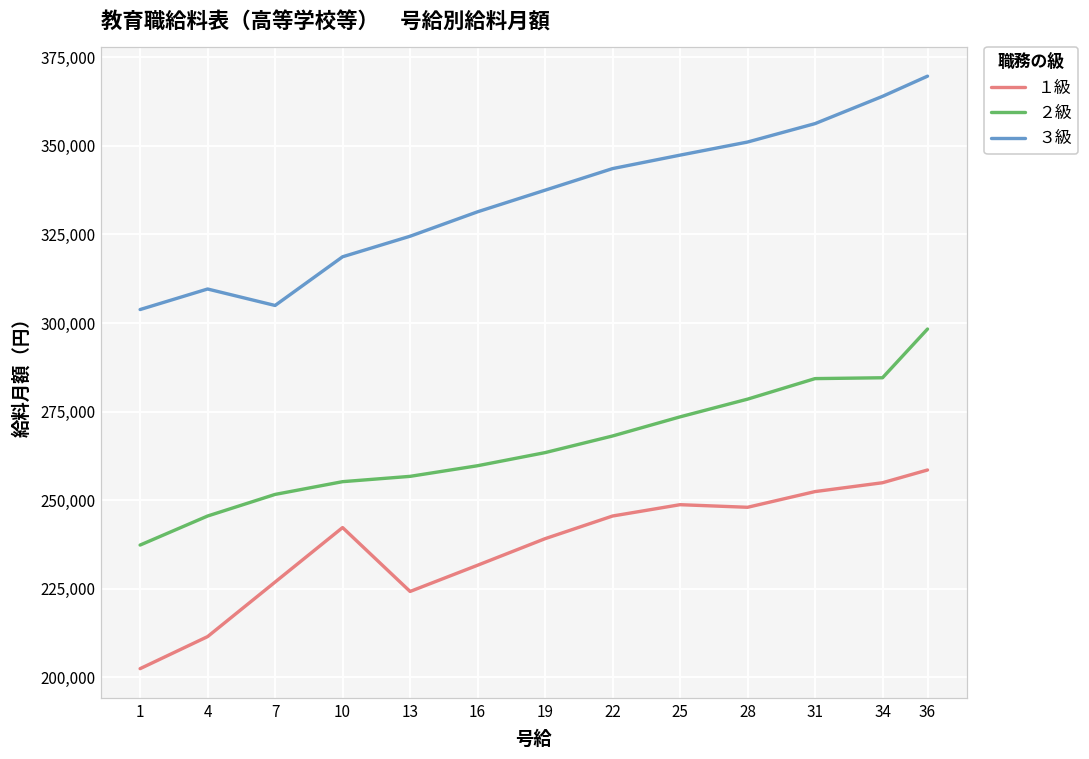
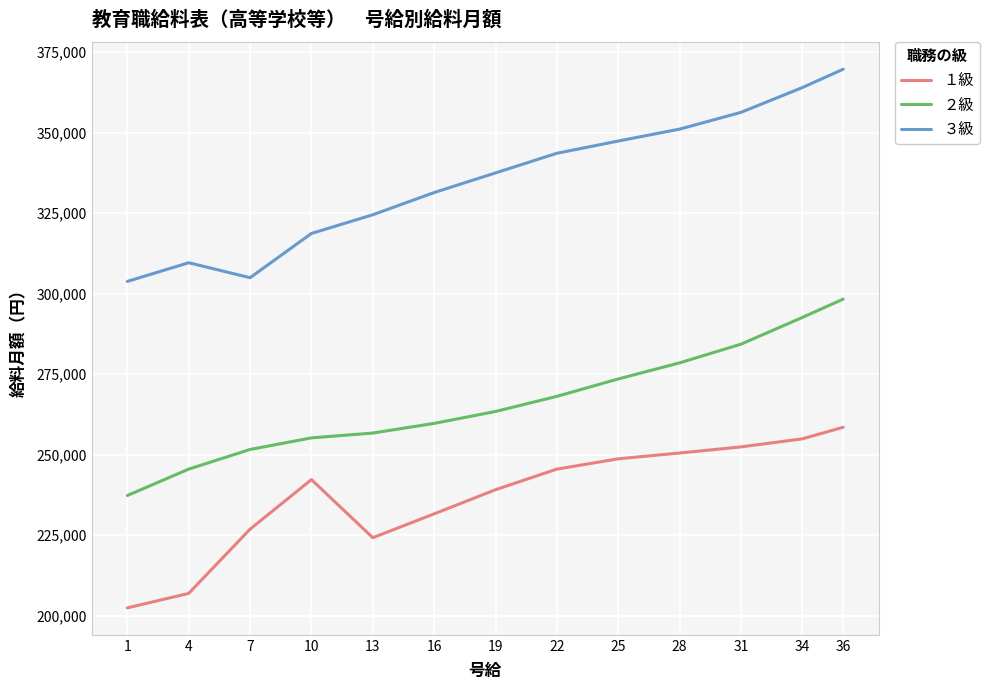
１級, 4: 211,000 -> 207,000
１級, 28: 248,000 -> 251,000
２級, 34: 285,000 -> 293,000
